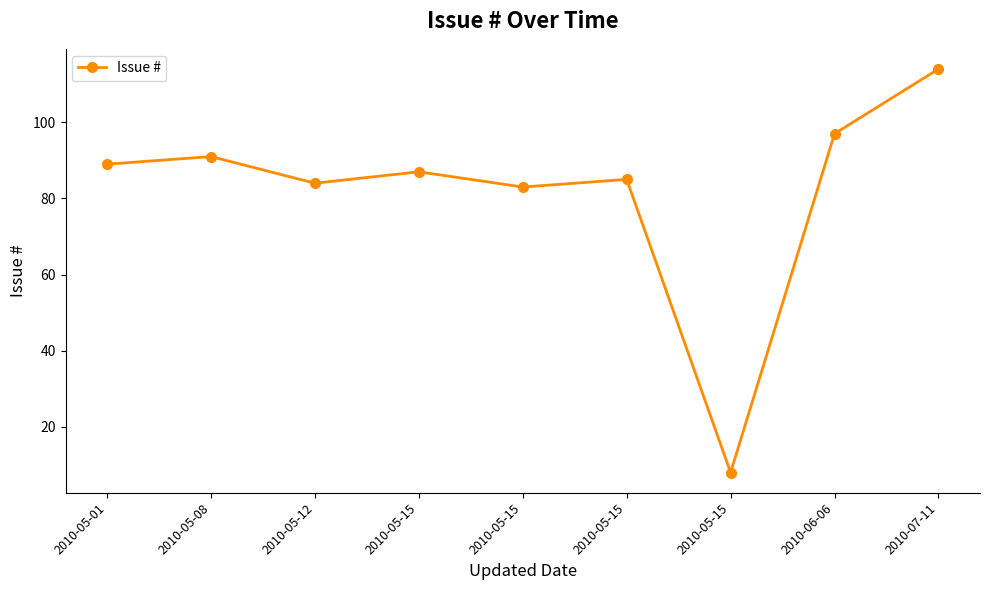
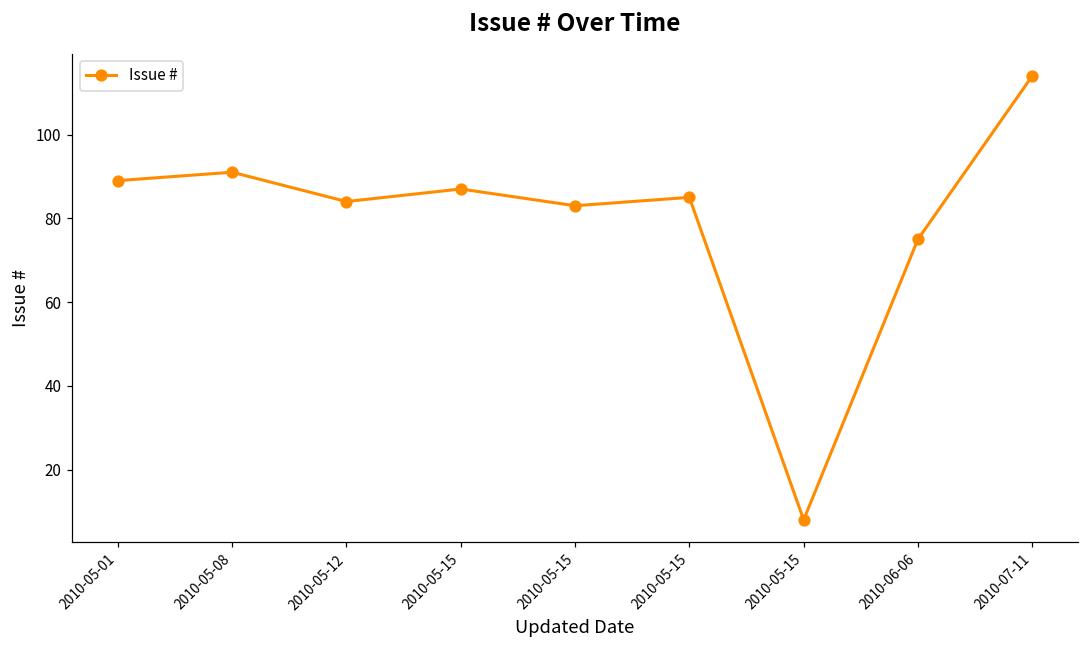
2010-06-06: 97 -> 75
